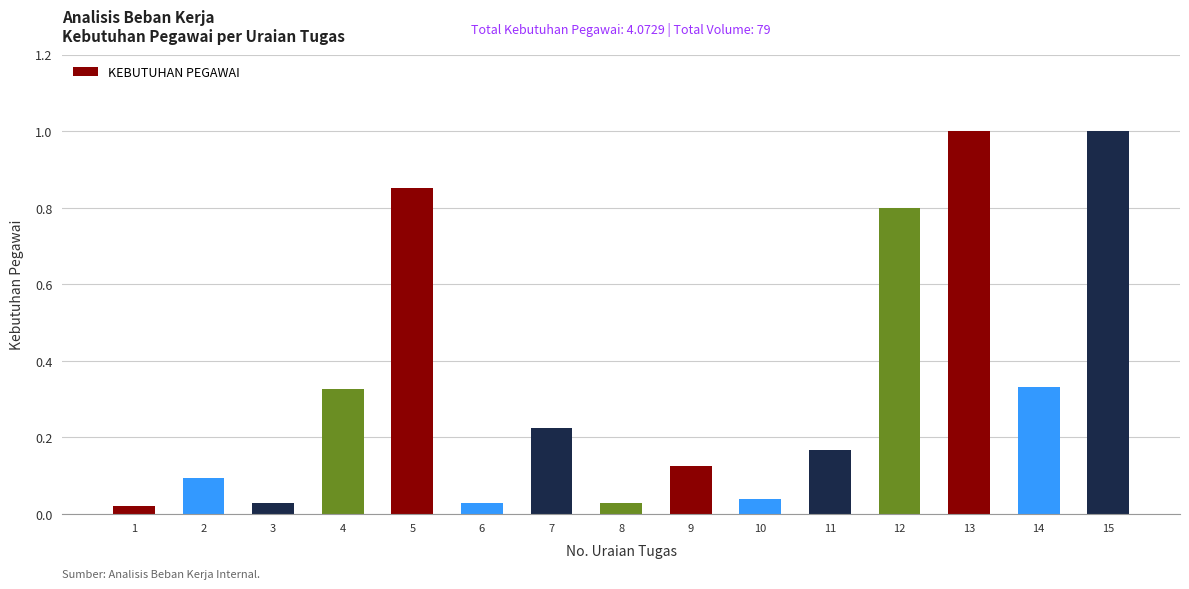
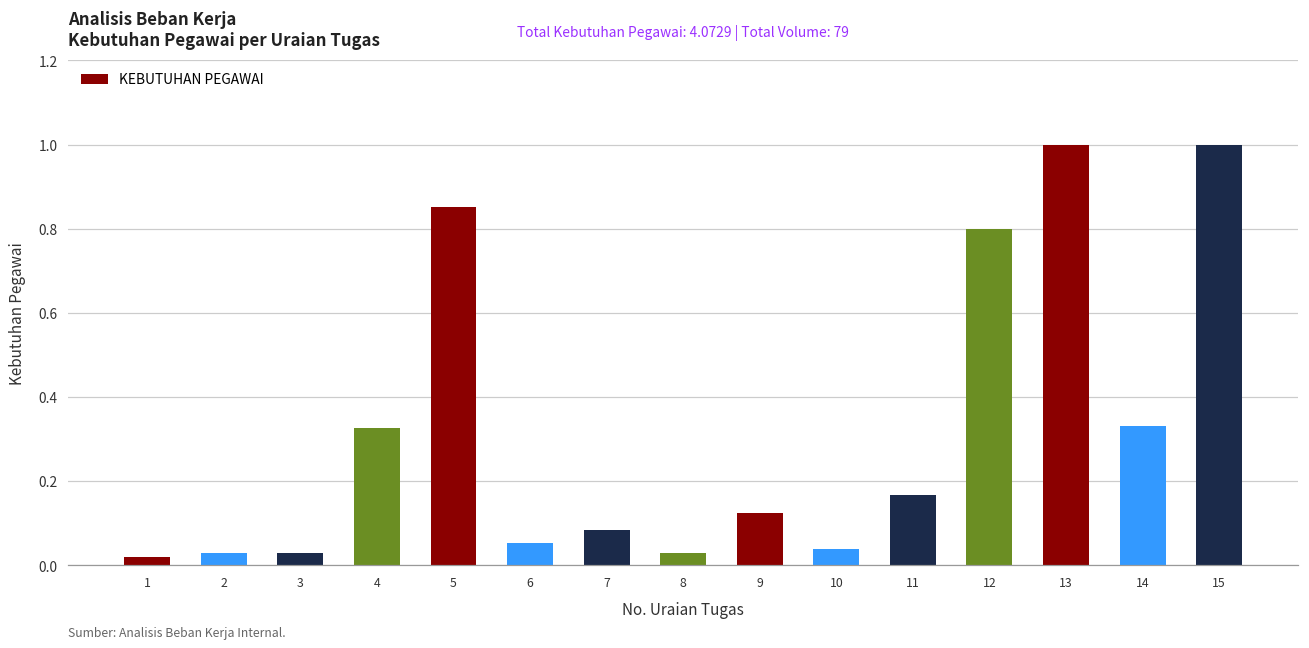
2: 0.09 -> 0.03
6: 0.03 -> 0.05
7: 0.22 -> 0.08
